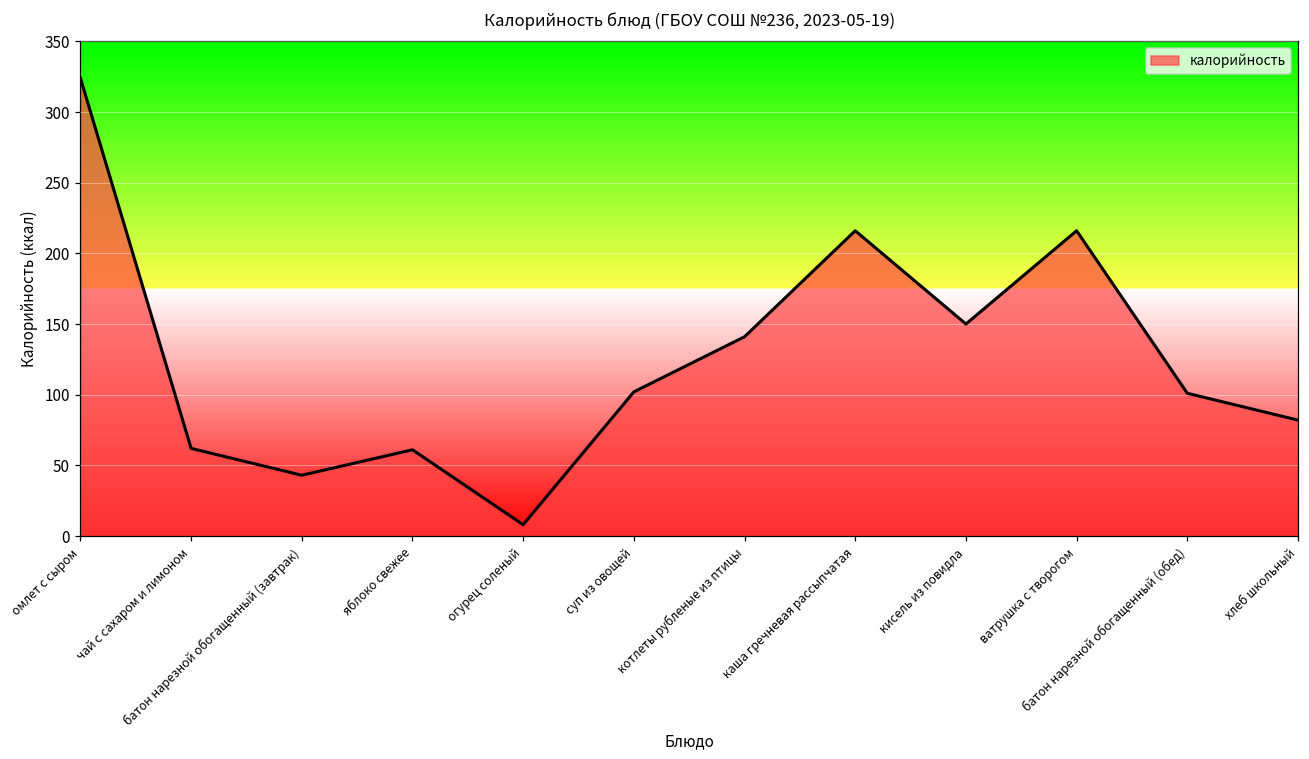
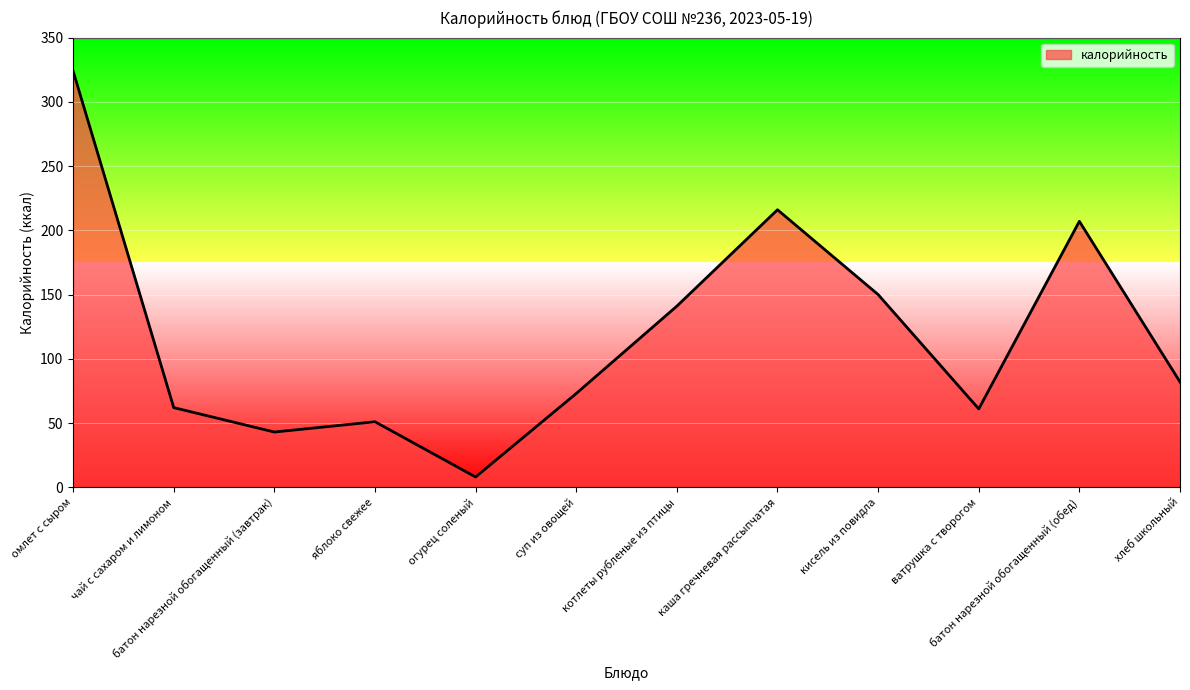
яблоко свежее: 61 -> 51
суп из овощей: 102 -> 73
ватрушка с творогом: 216 -> 61
батон нарезной обогащенный (обед): 101 -> 207
